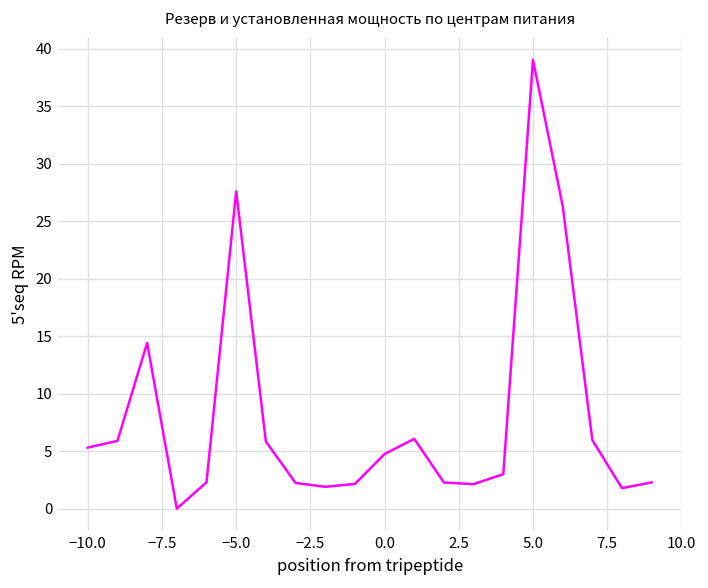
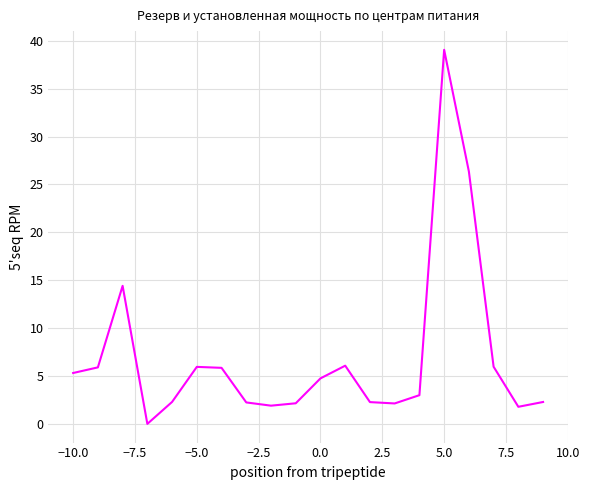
−5.0: 28 -> 6
